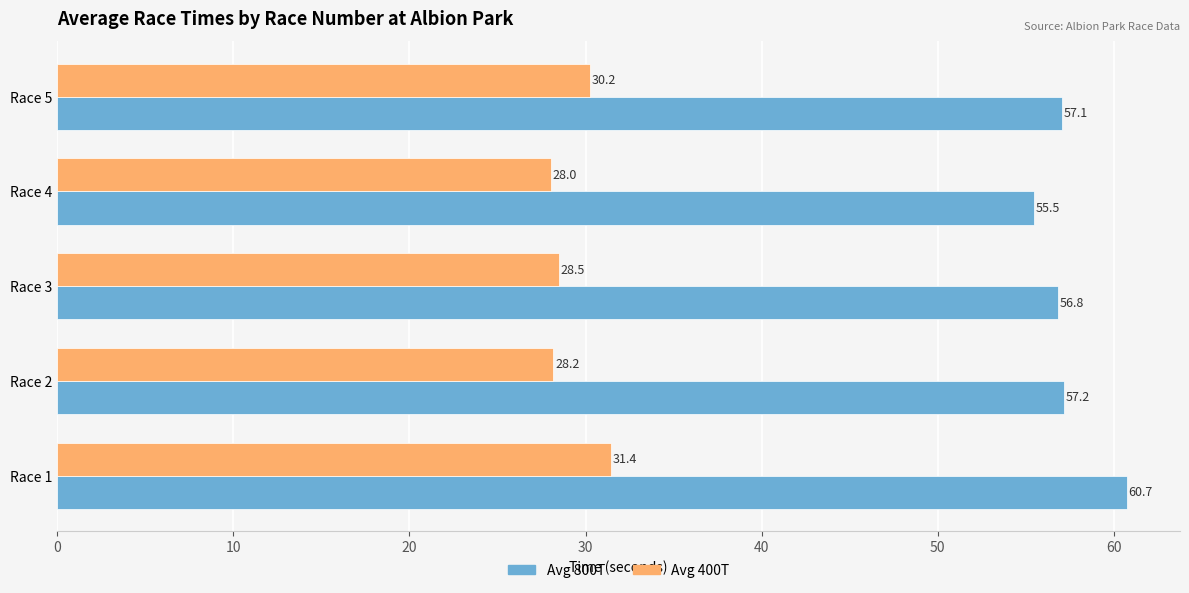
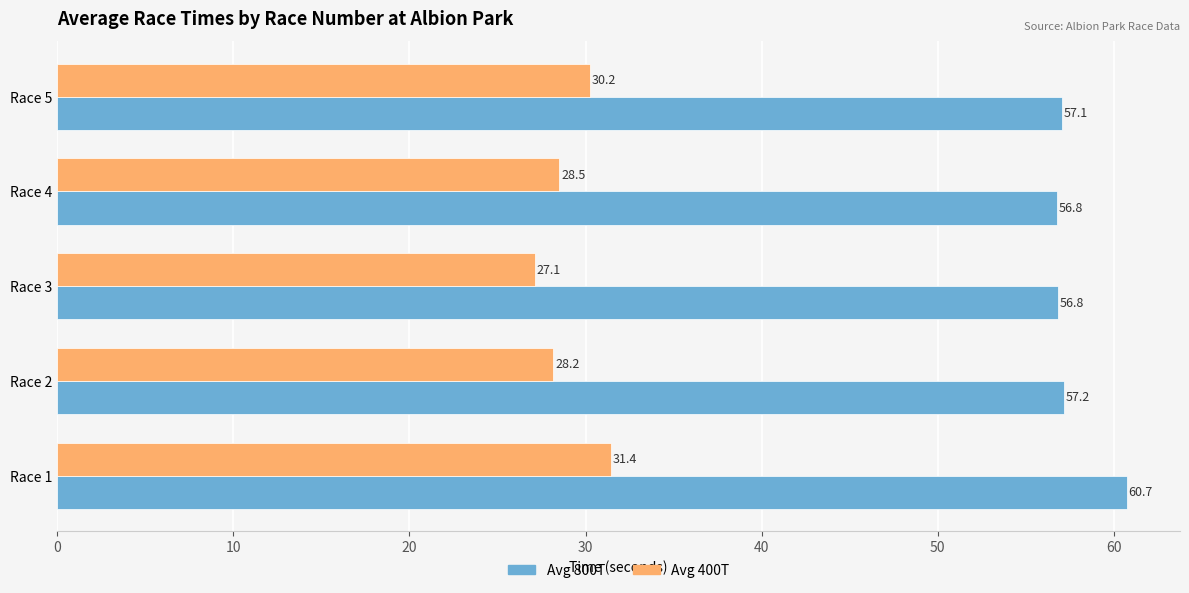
Avg 400T, Race 4: 28.0 -> 28.5
Avg 800T, Race 4: 55.5 -> 56.8
Avg 400T, Race 3: 28.5 -> 27.1
